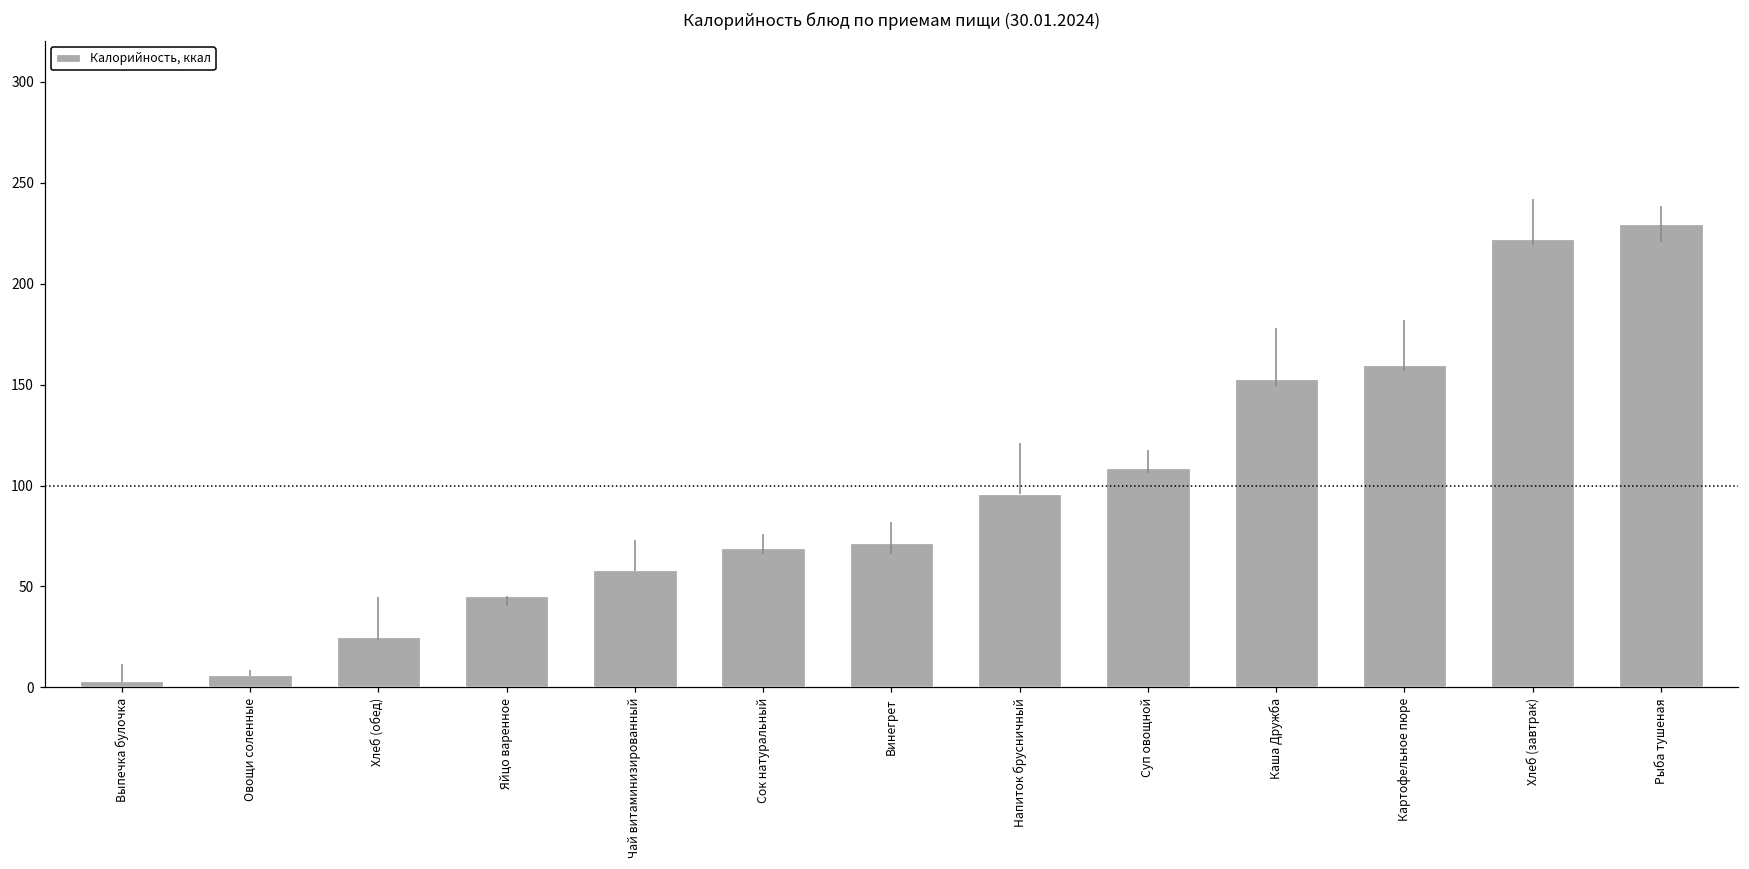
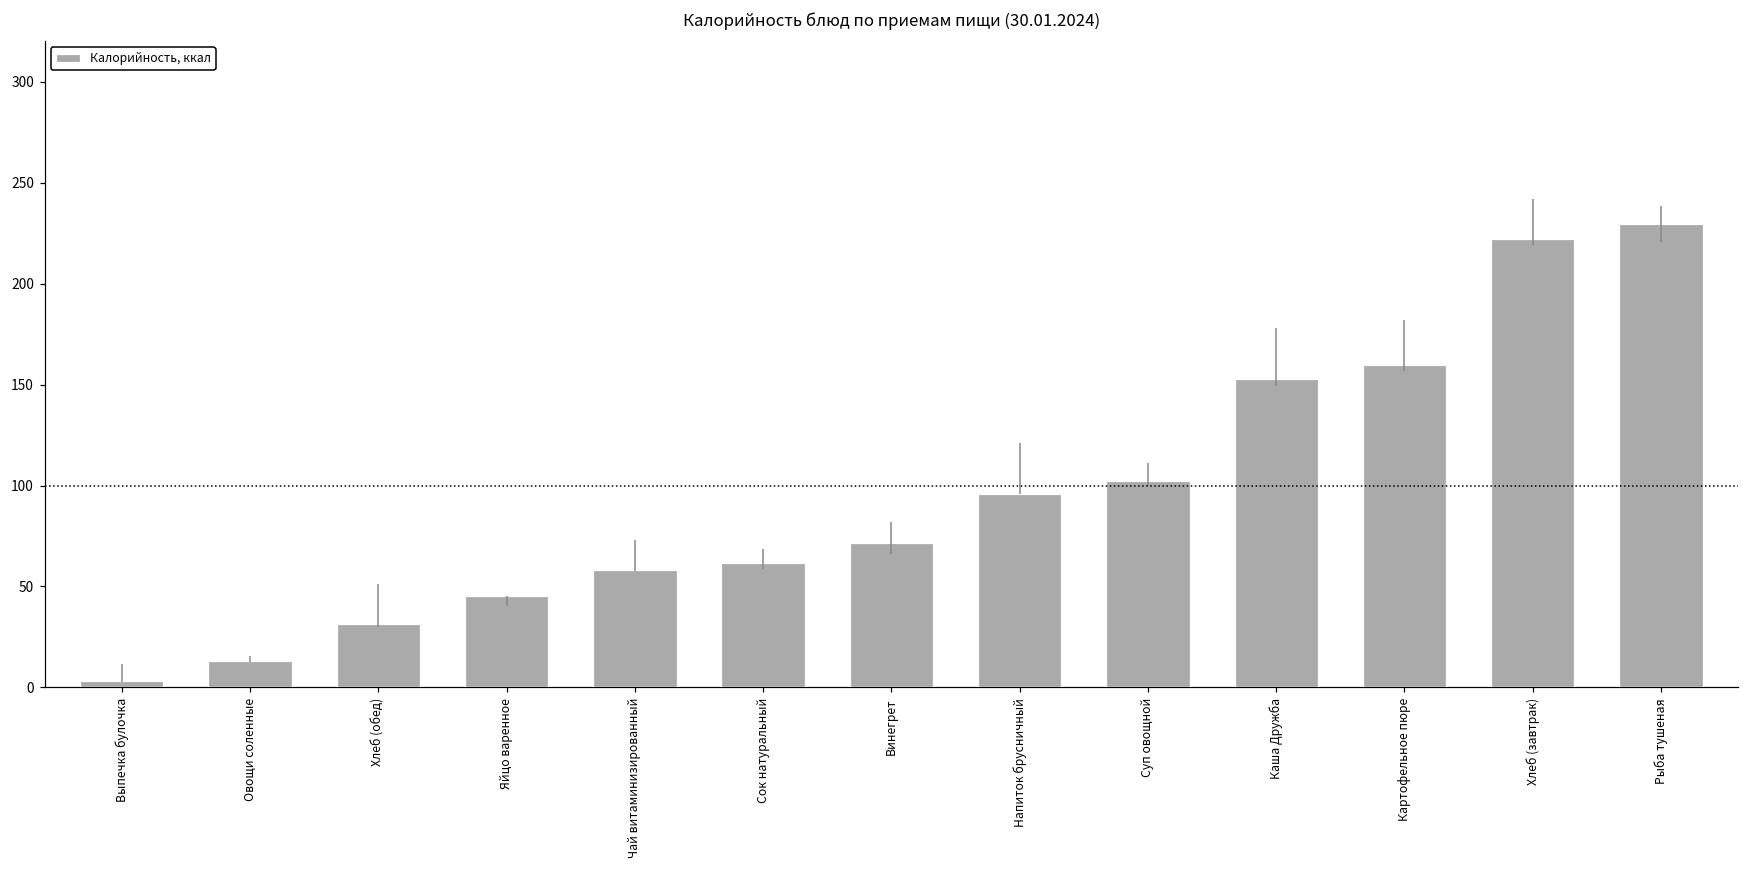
Овощи соленные: 6 -> 13
Хлеб (обед): 25 -> 31
Сок натуральный: 69 -> 62
Суп овощной: 108 -> 102
